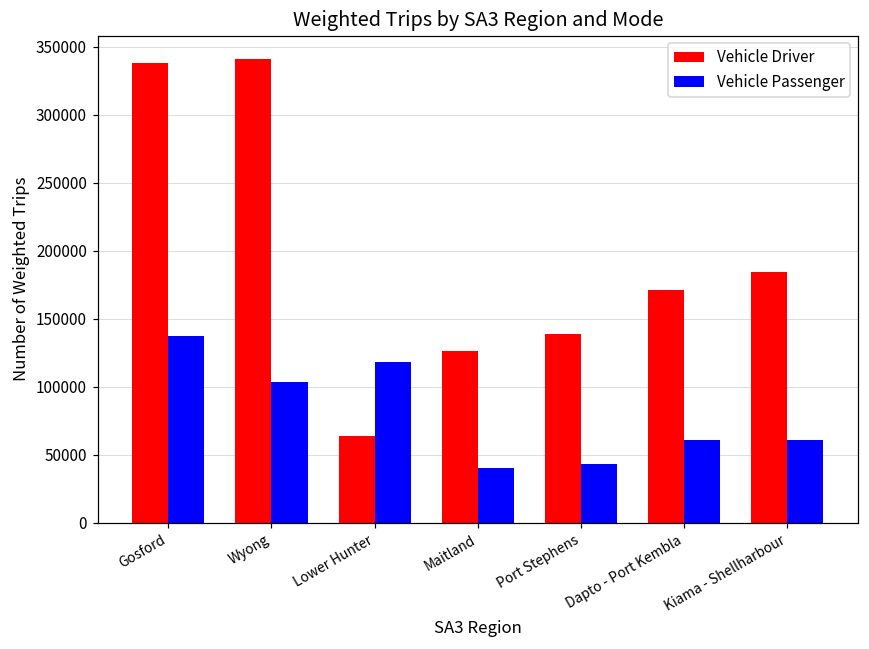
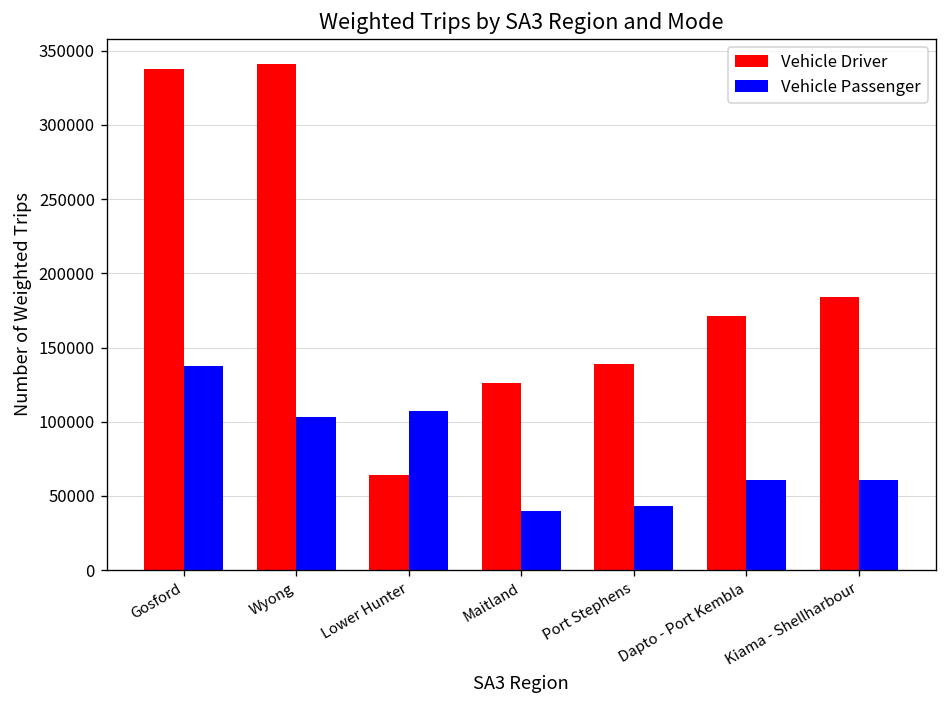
Vehicle Passenger, Lower Hunter: 118000 -> 107000
